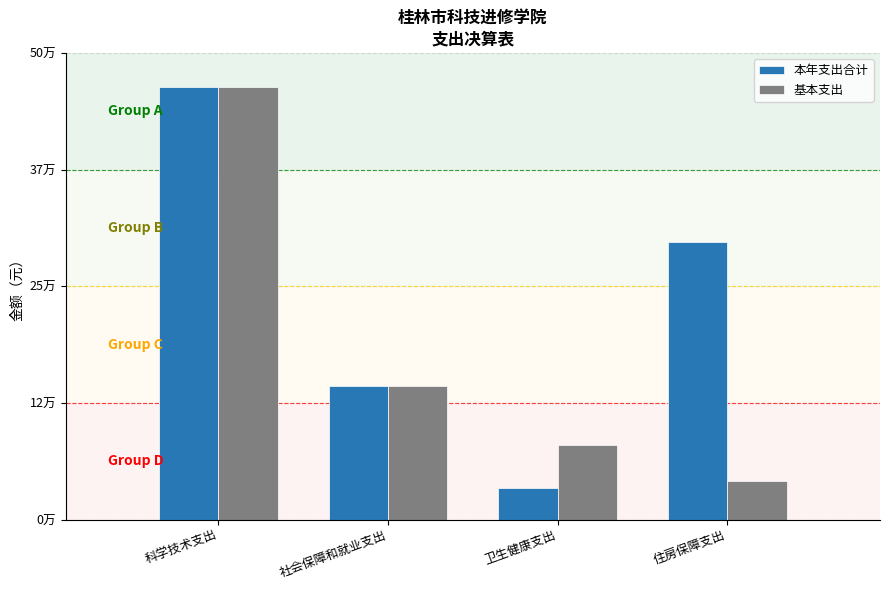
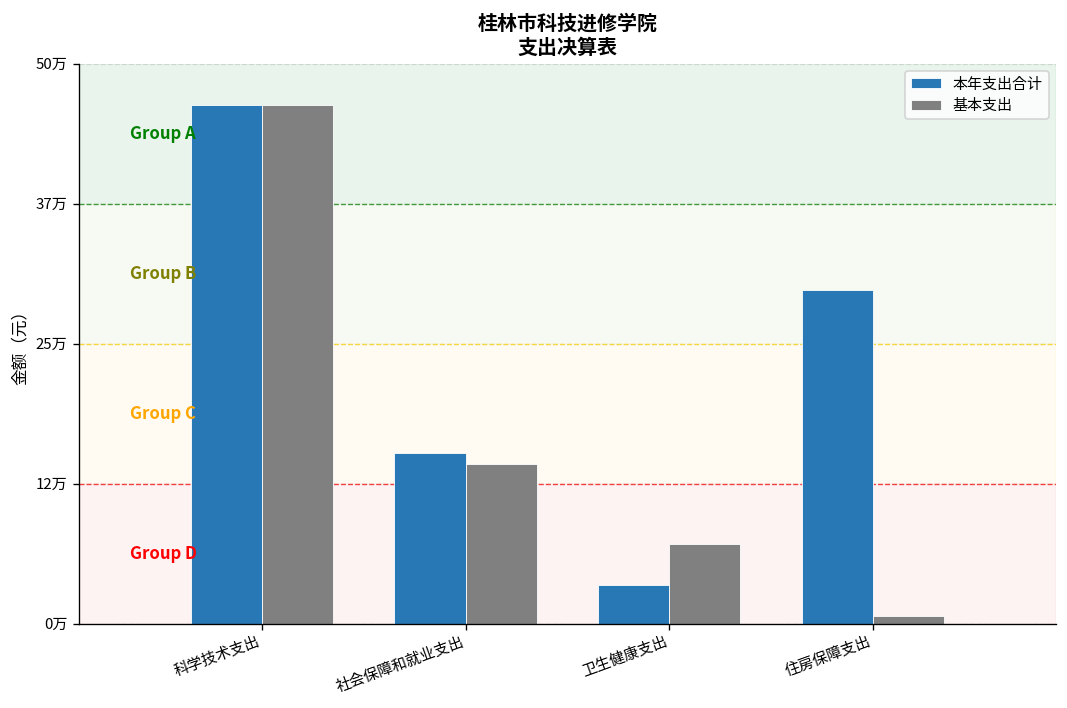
本年支出合计, 社会保障和就业支出: 14万 -> 15万
基本支出, 卫生健康支出: 8万 -> 7万
基本支出, 住房保障支出: 4万 -> 1万
